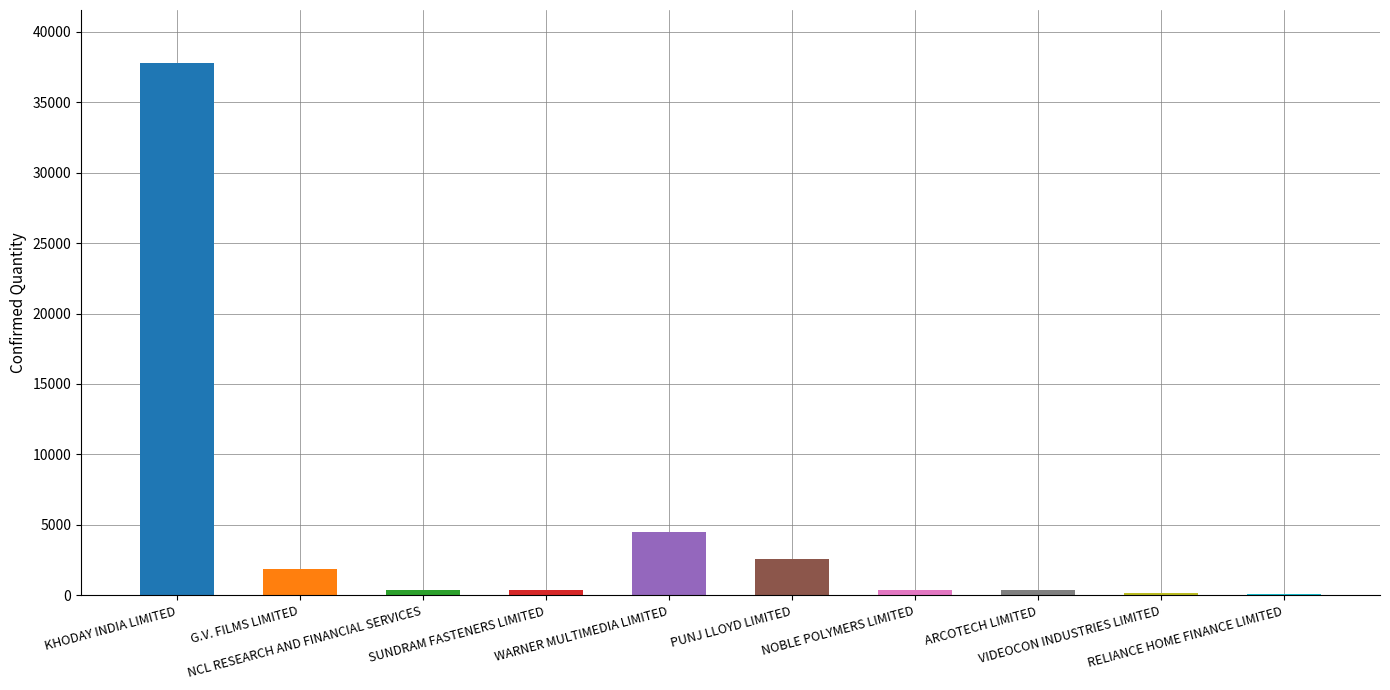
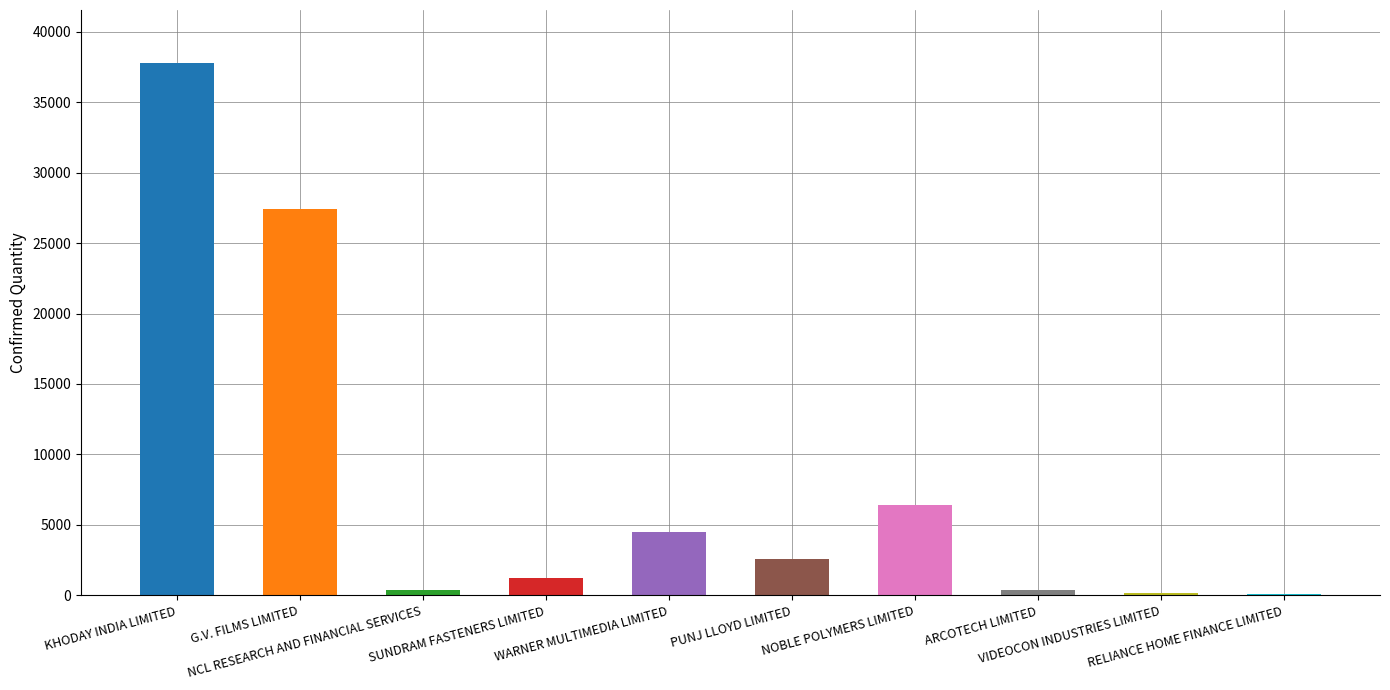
G.V. FILMS LIMITED: 1900 -> 27400
SUNDRAM FASTENERS LIMITED: 400 -> 1200
NOBLE POLYMERS LIMITED: 400 -> 6400
